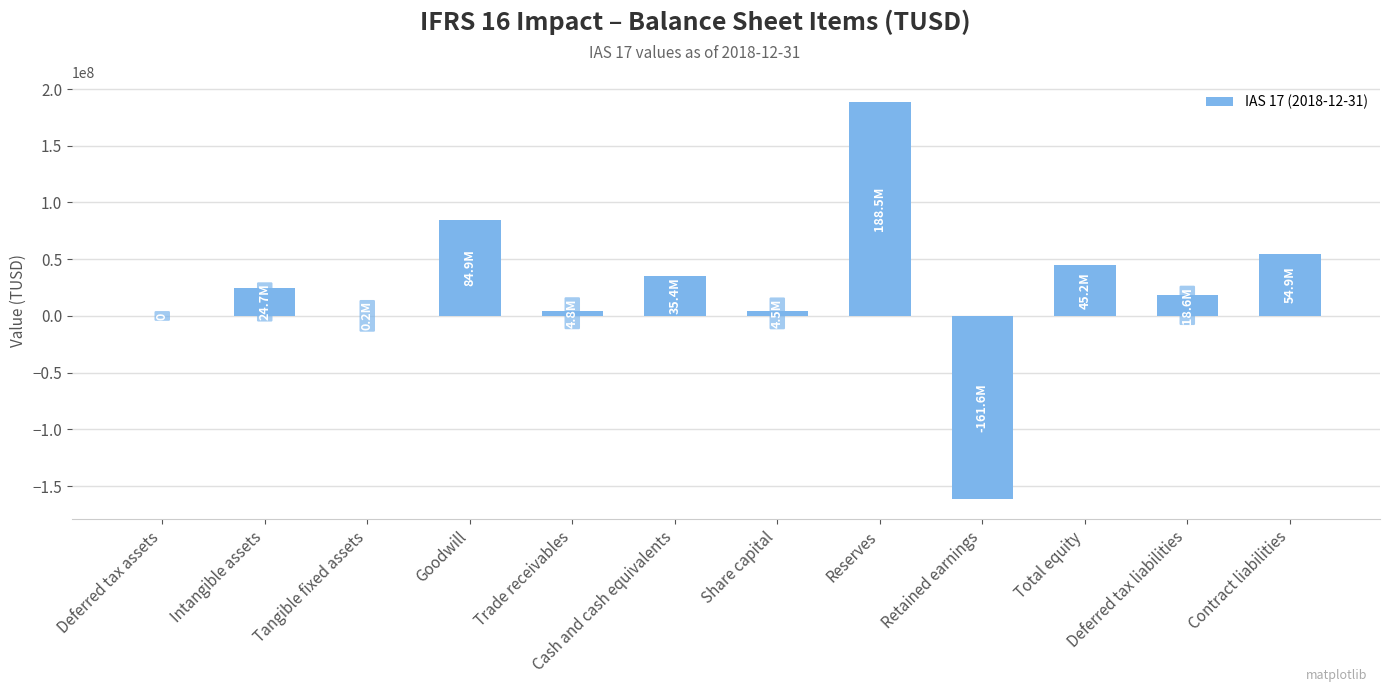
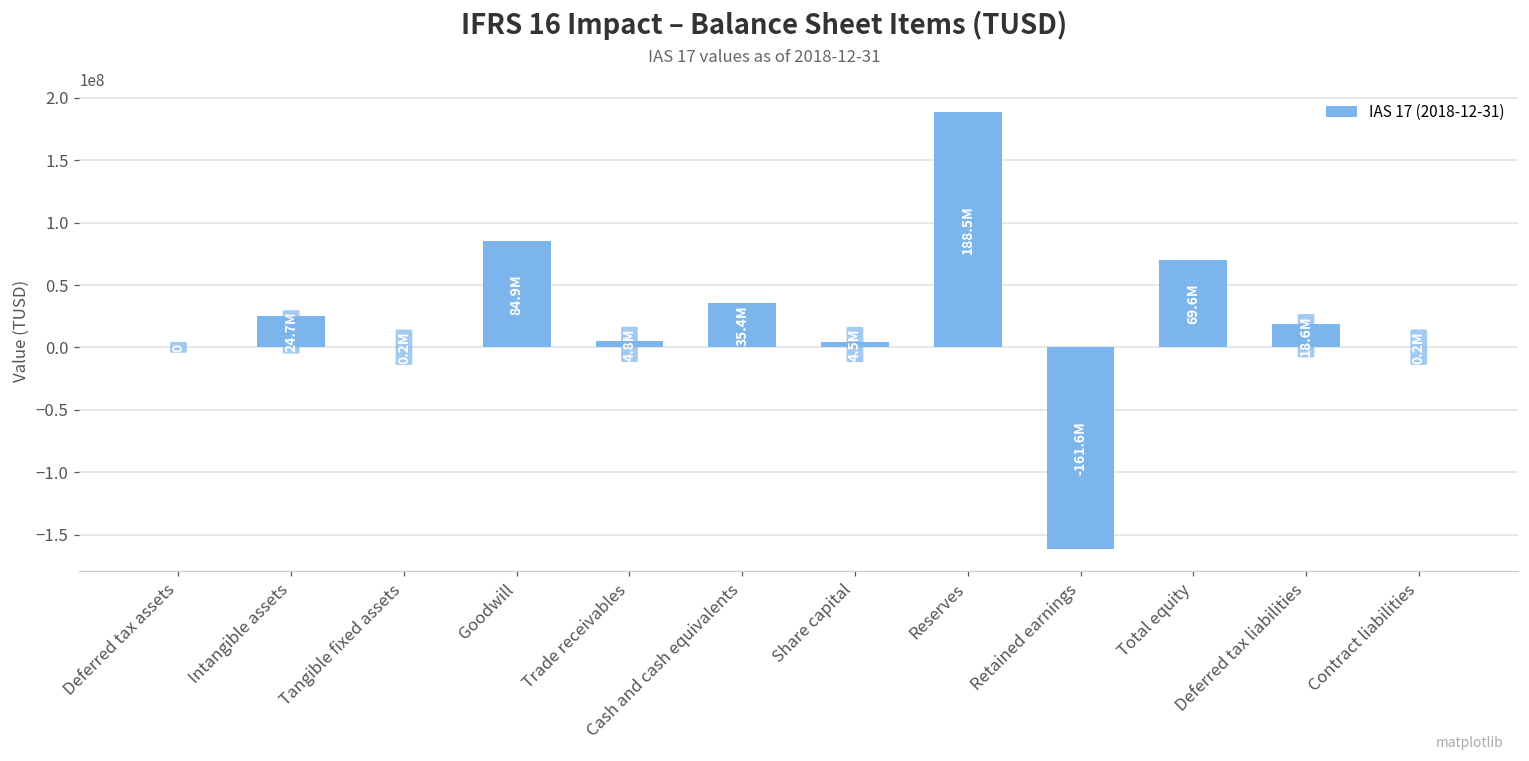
Total equity: 45.2M -> 69.6M
Contract liabilities: 54.9M -> 0.2M
